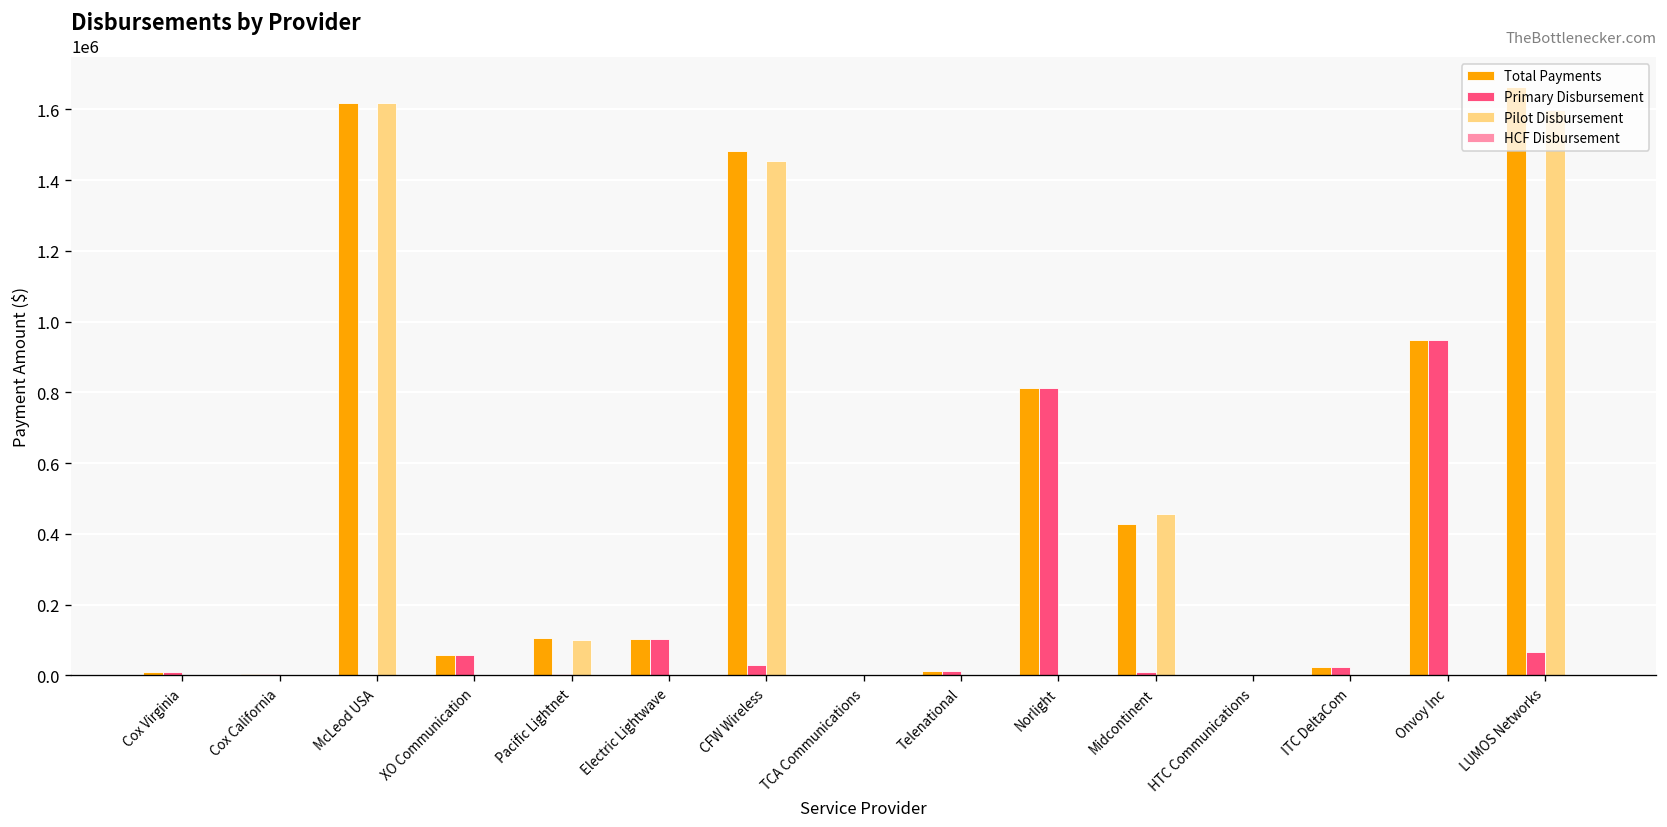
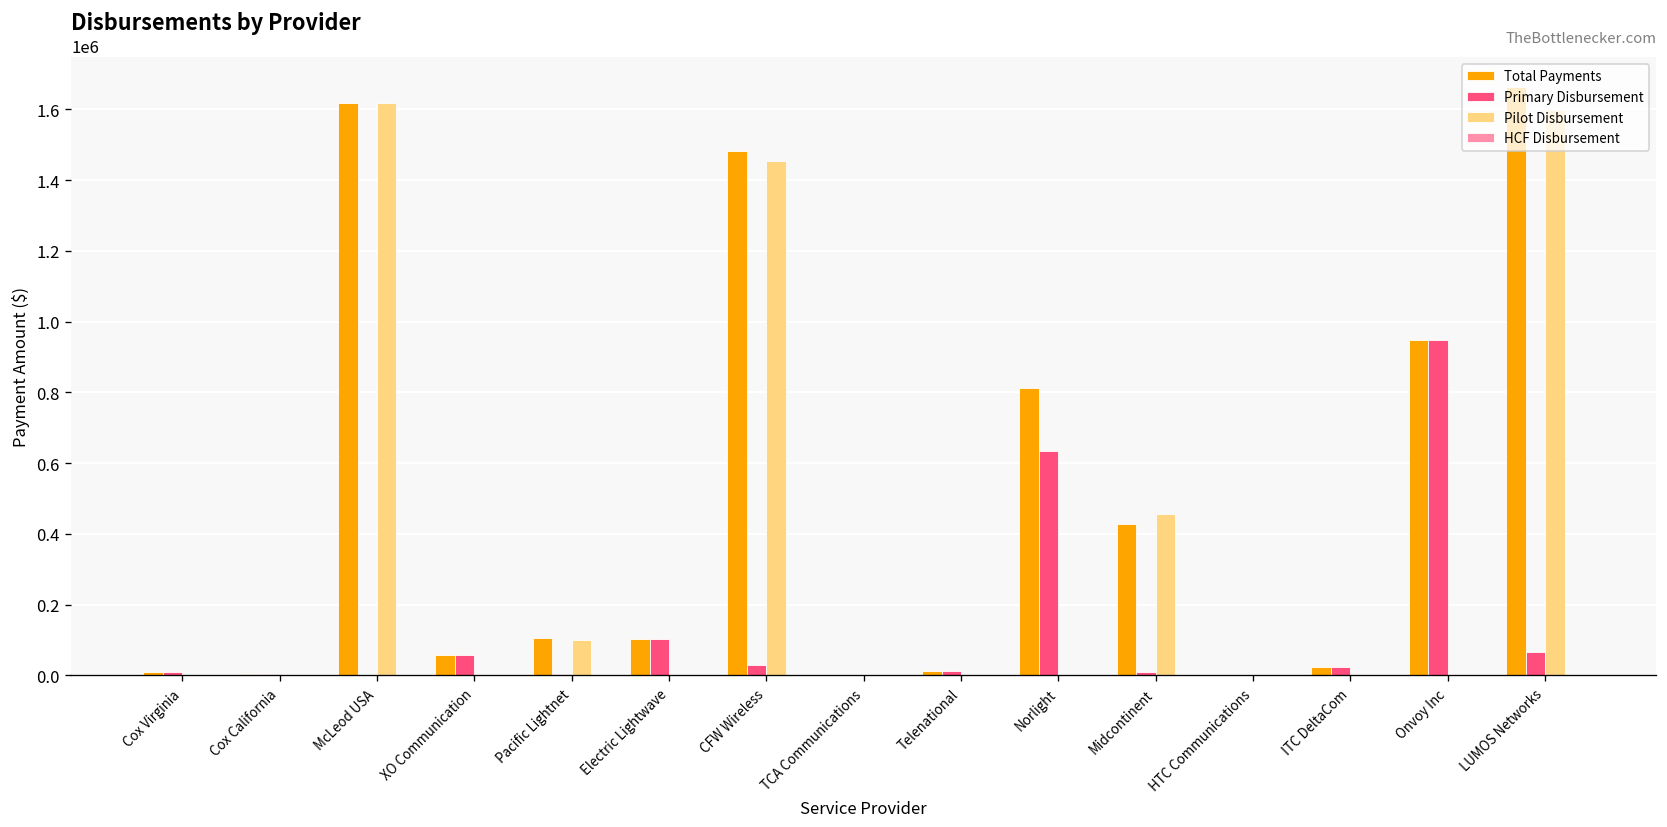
Primary Disbursement, Norlight: 810000 -> 630000
